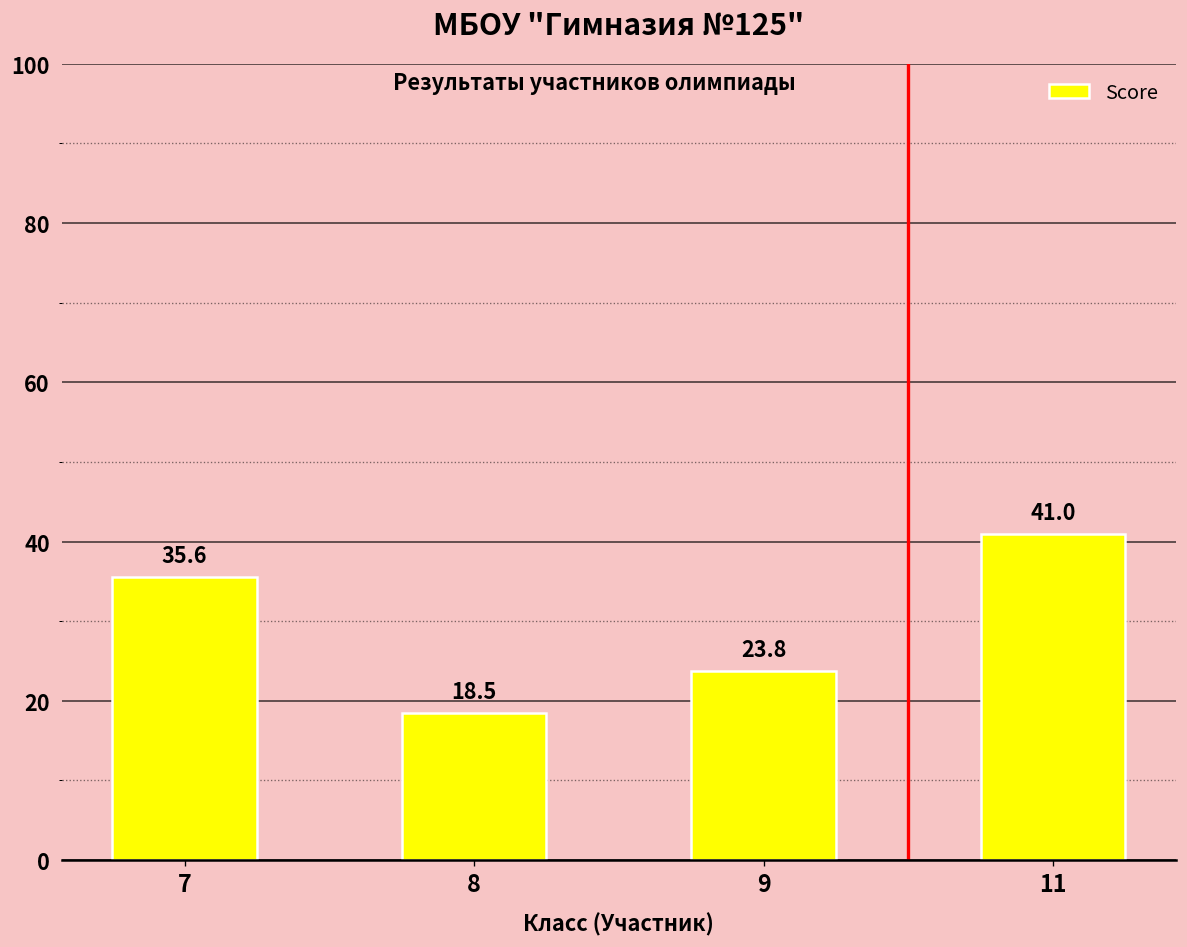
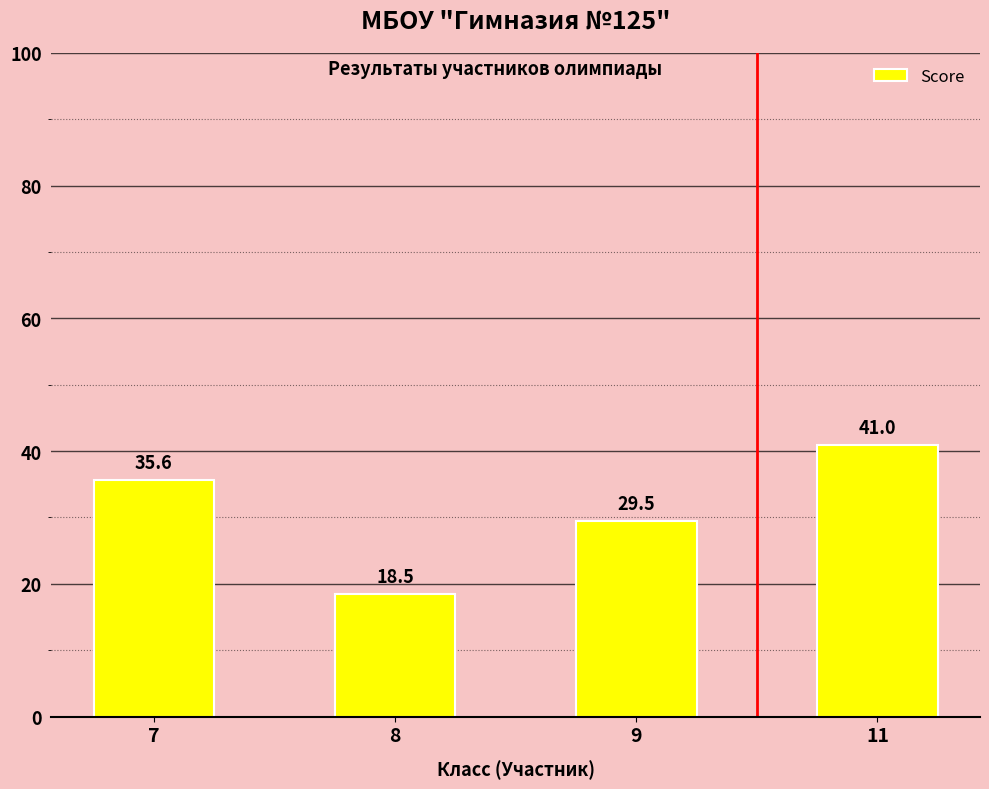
9: 23.8 -> 29.5
